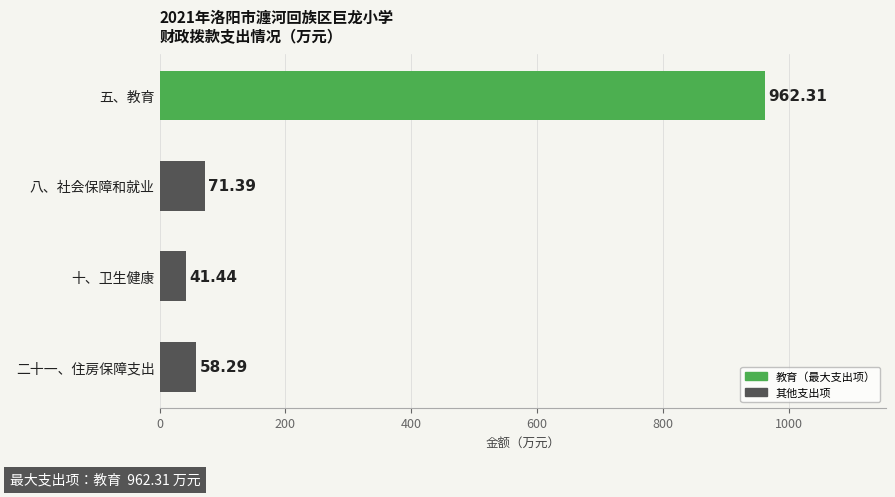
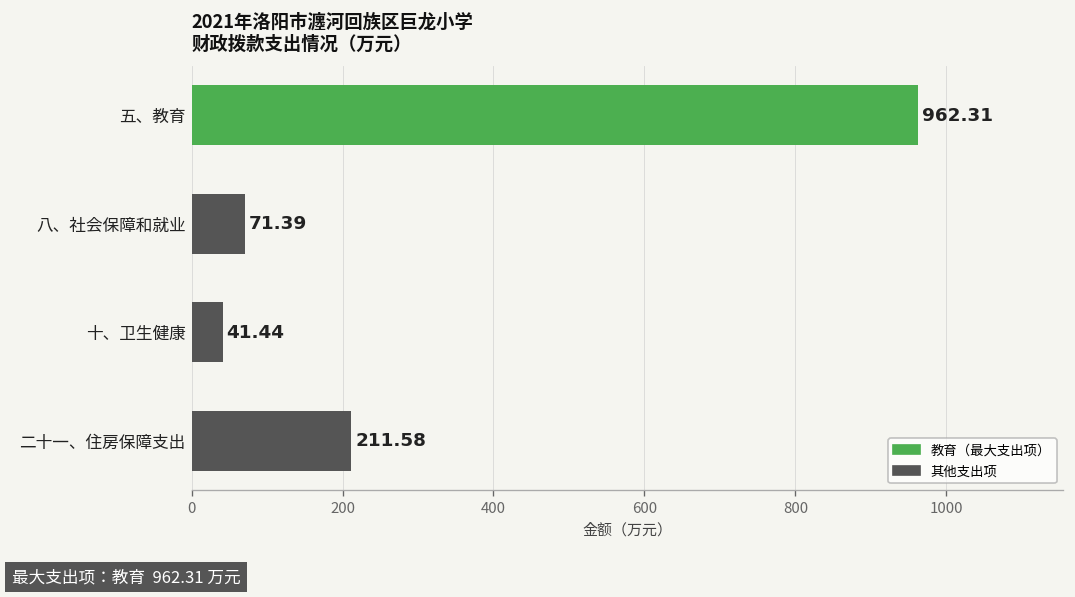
二十一、住房保障支出: 58.29 -> 211.58
